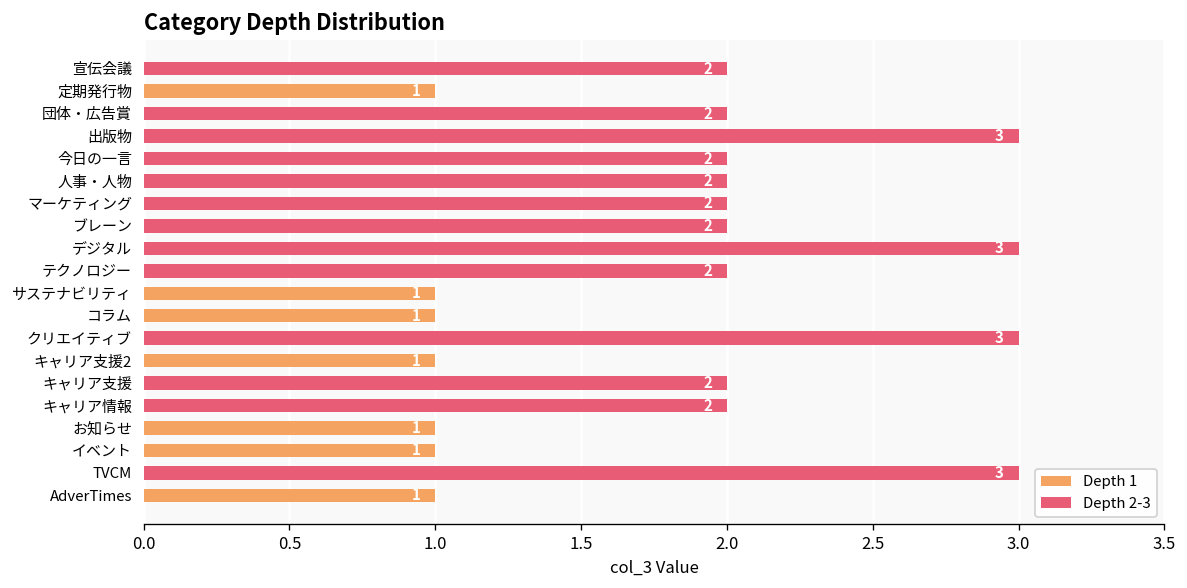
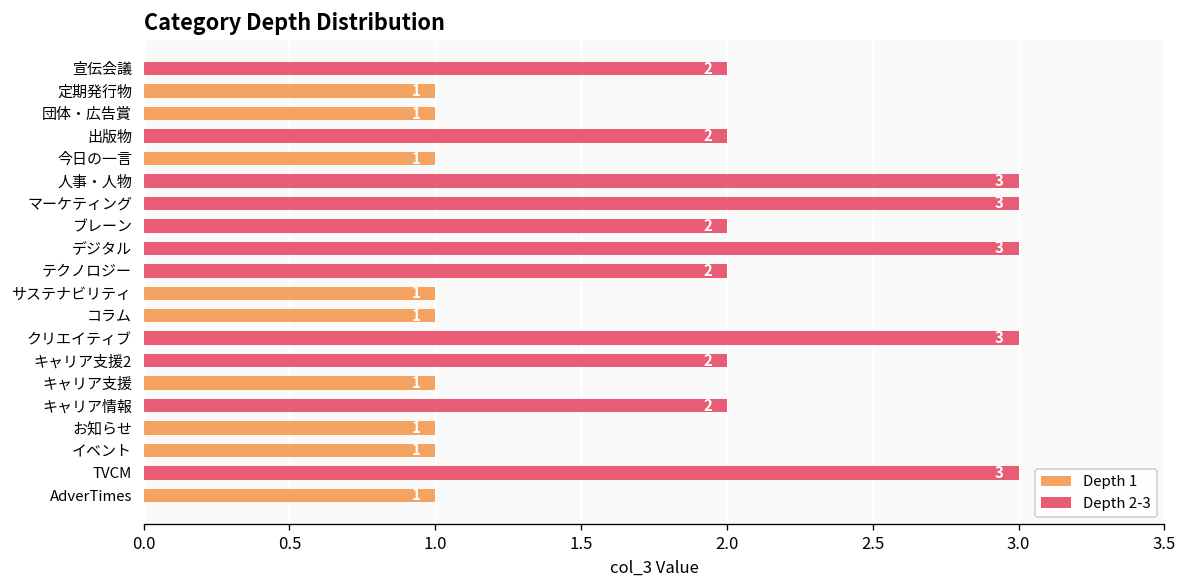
団体・広告賞: 2 -> 1
出版物: 3 -> 2
今日の一言: 2 -> 1
人事・人物: 2 -> 3
マーケティング: 2 -> 3
キャリア支援2: 1 -> 2
キャリア支援: 2 -> 1
